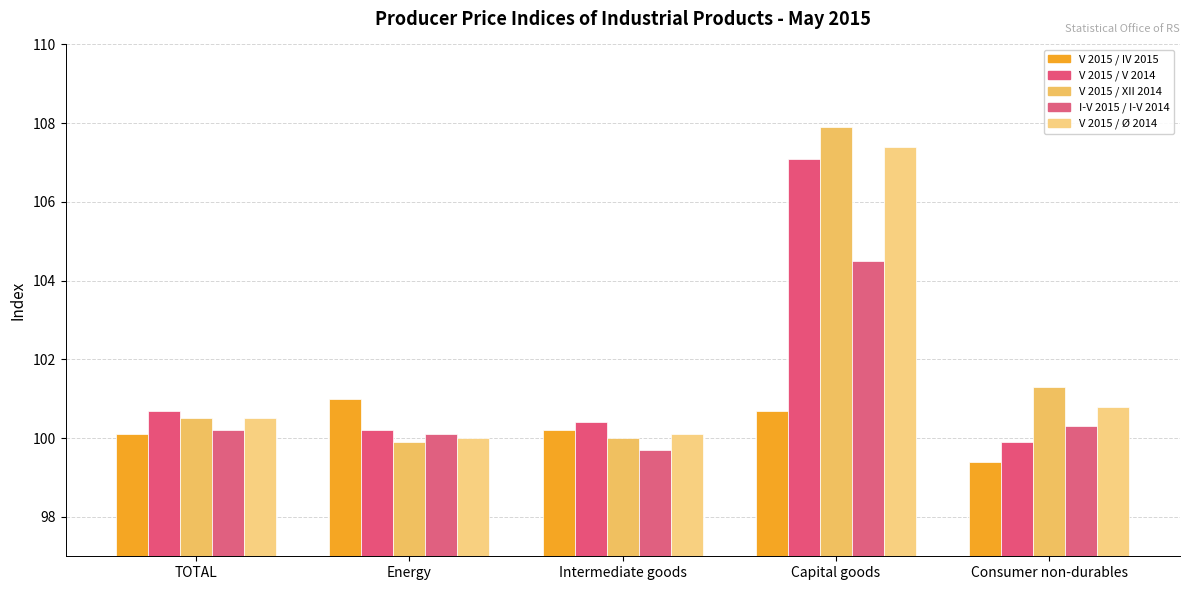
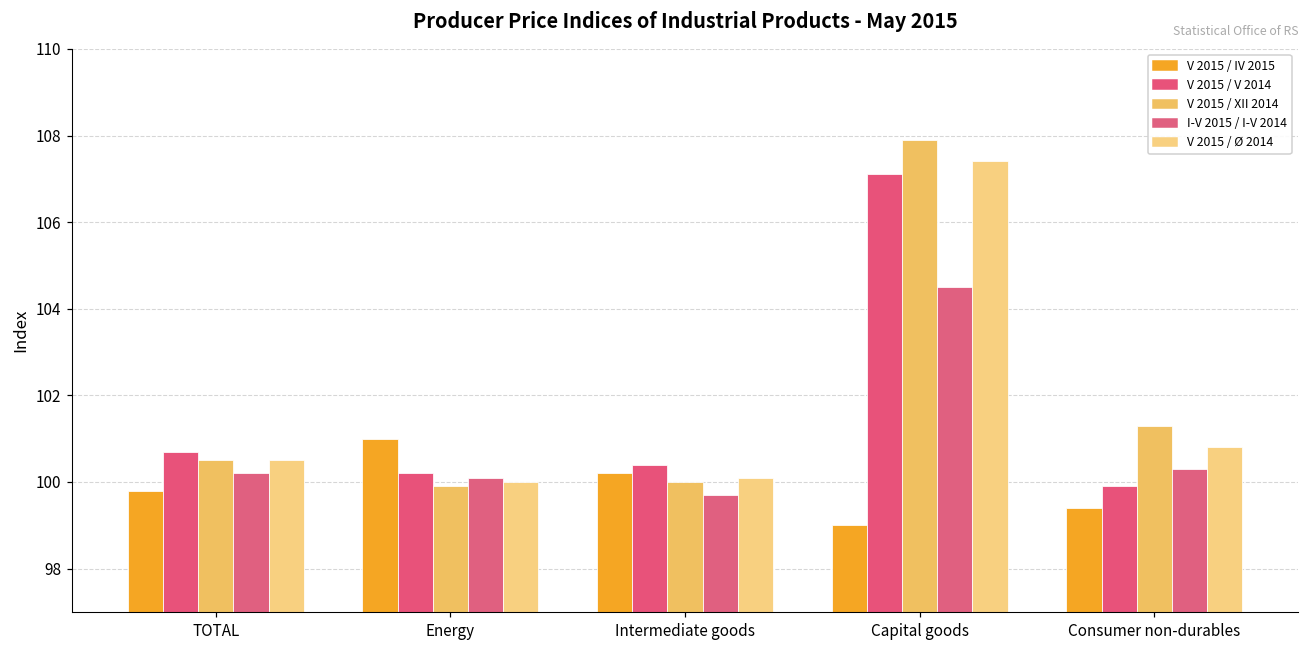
V 2015 / IV 2015, TOTAL: 100.1 -> 99.8
V 2015 / IV 2015, Capital goods: 100.7 -> 99.0
